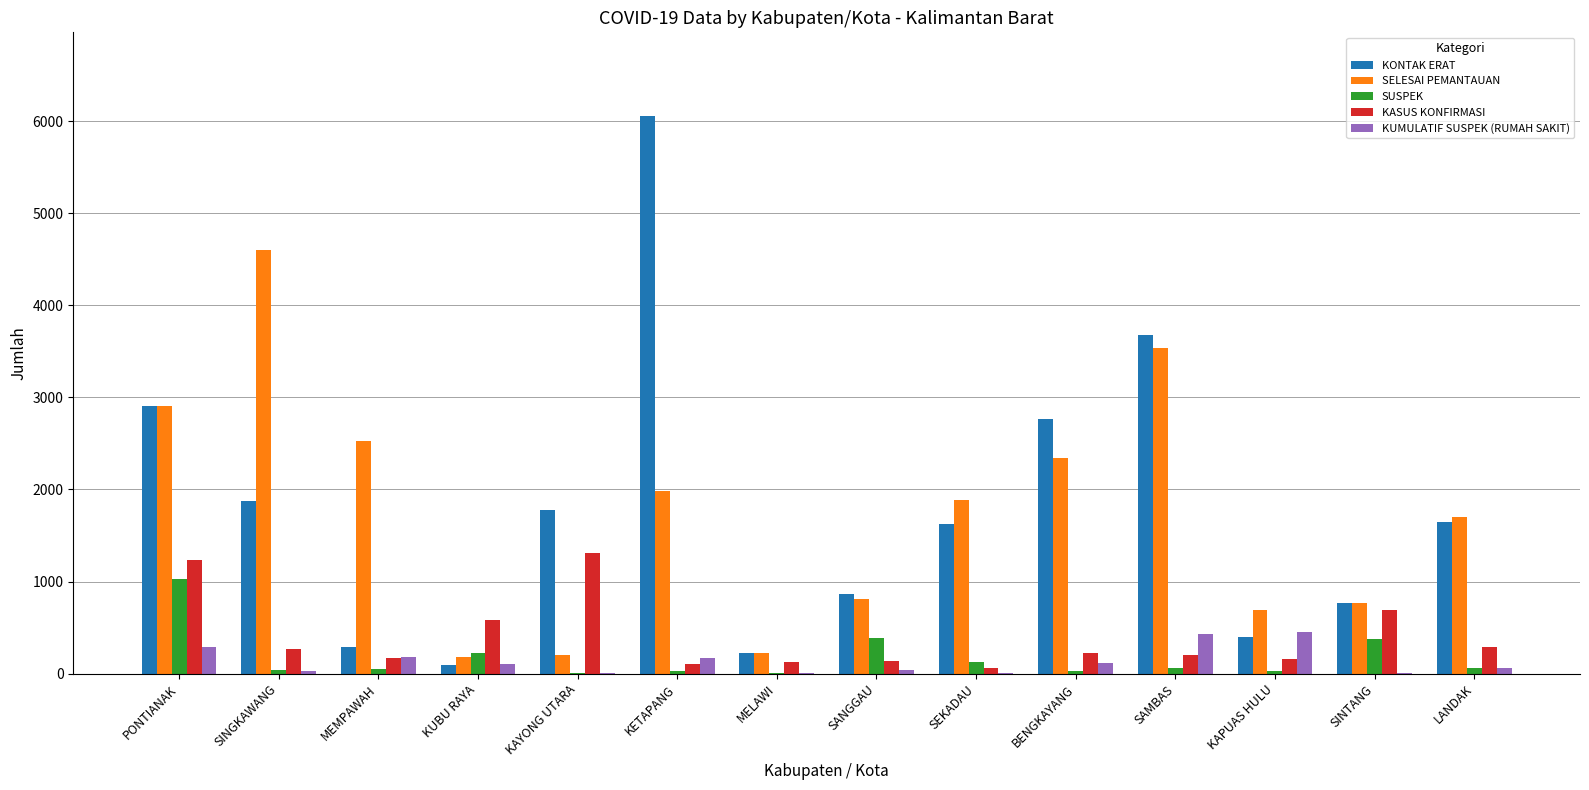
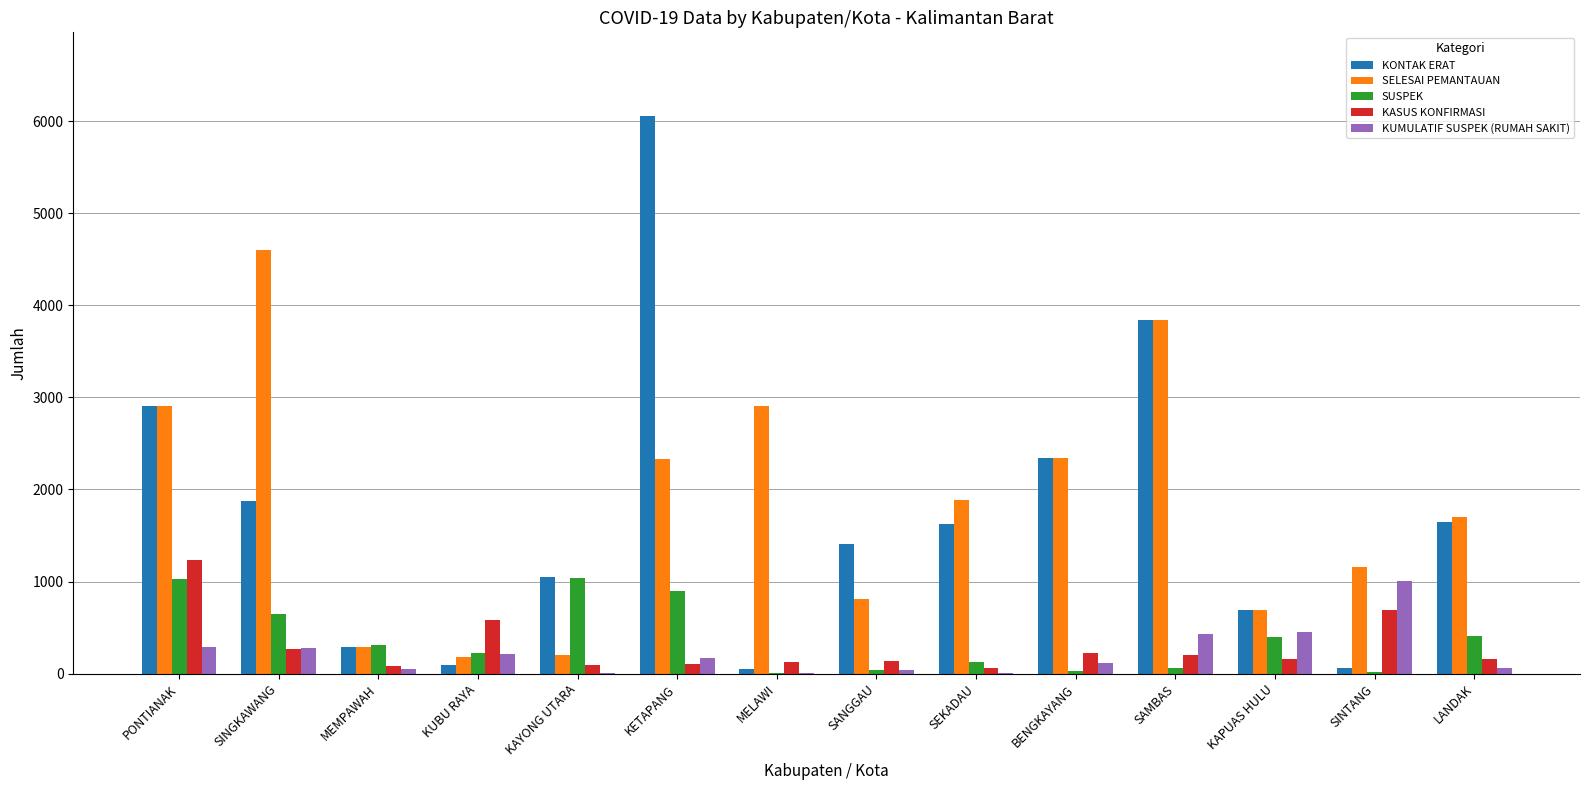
SUSPEK, SINGKAWANG: 0 -> 700
KUMULATIF SUSPEK (RUMAH SAKIT), SINGKAWANG: 0 -> 300
SELESAI PEMANTAUAN, MEMPAWAH: 2500 -> 300
SUSPEK, MEMPAWAH: 100 -> 300
KASUS KONFIRMASI, MEMPAWAH: 200 -> 100
KUMULATIF SUSPEK (RUMAH SAKIT), MEMPAWAH: 200 -> 100
KUMULATIF SUSPEK (RUMAH SAKIT), KUBU RAYA: 100 -> 200
KONTAK ERAT, KAYONG UTARA: 1800 -> 1100
SUSPEK, KAYONG UTARA: 0 -> 1000
KASUS KONFIRMASI, KAYONG UTARA: 1300 -> 100
SELESAI PEMANTAUAN, KETAPANG: 2000 -> 2300
SUSPEK, KETAPANG: 0 -> 900
KONTAK ERAT, MELAWI: 200 -> 100
SELESAI PEMANTAUAN, MELAWI: 200 -> 2900
KONTAK ERAT, SANGGAU: 900 -> 1400
SUSPEK, SANGGAU: 400 -> 0
KONTAK ERAT, BENGKAYANG: 2800 -> 2300
KONTAK ERAT, SAMBAS: 3700 -> 3800
SELESAI PEMANTAUAN, SAMBAS: 3500 -> 3800
KONTAK ERAT, KAPUAS HULU: 400 -> 700
SUSPEK, KAPUAS HULU: 0 -> 400
KONTAK ERAT, SINTANG: 800 -> 100
SELESAI PEMANTAUAN, SINTANG: 800 -> 1200
SUSPEK, SINTANG: 400 -> 0
KUMULATIF SUSPEK (RUMAH SAKIT), SINTANG: 0 -> 1000
SUSPEK, LANDAK: 100 -> 400
KASUS KONFIRMASI, LANDAK: 300 -> 200
